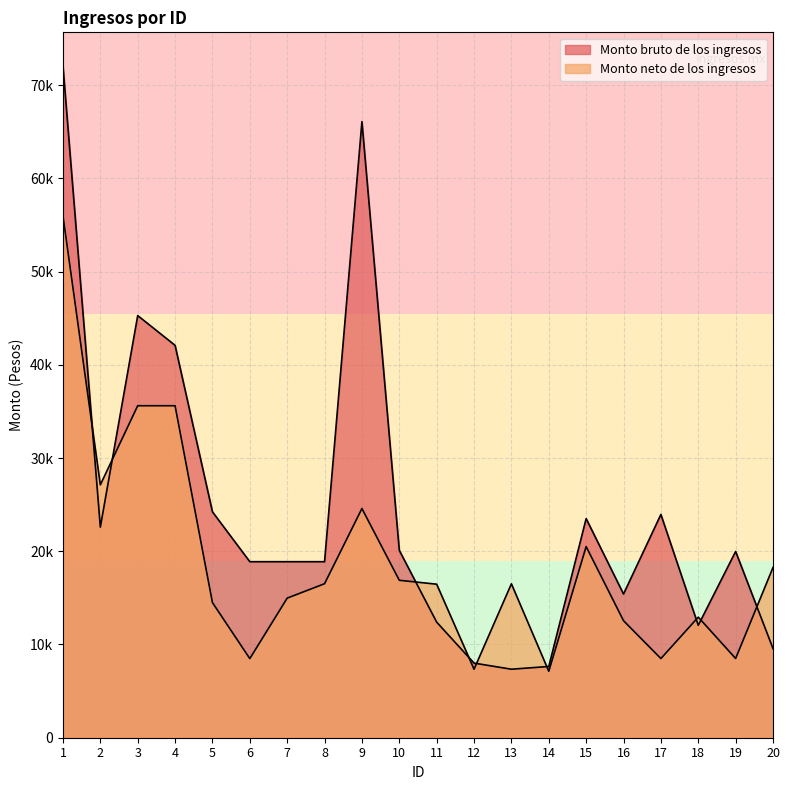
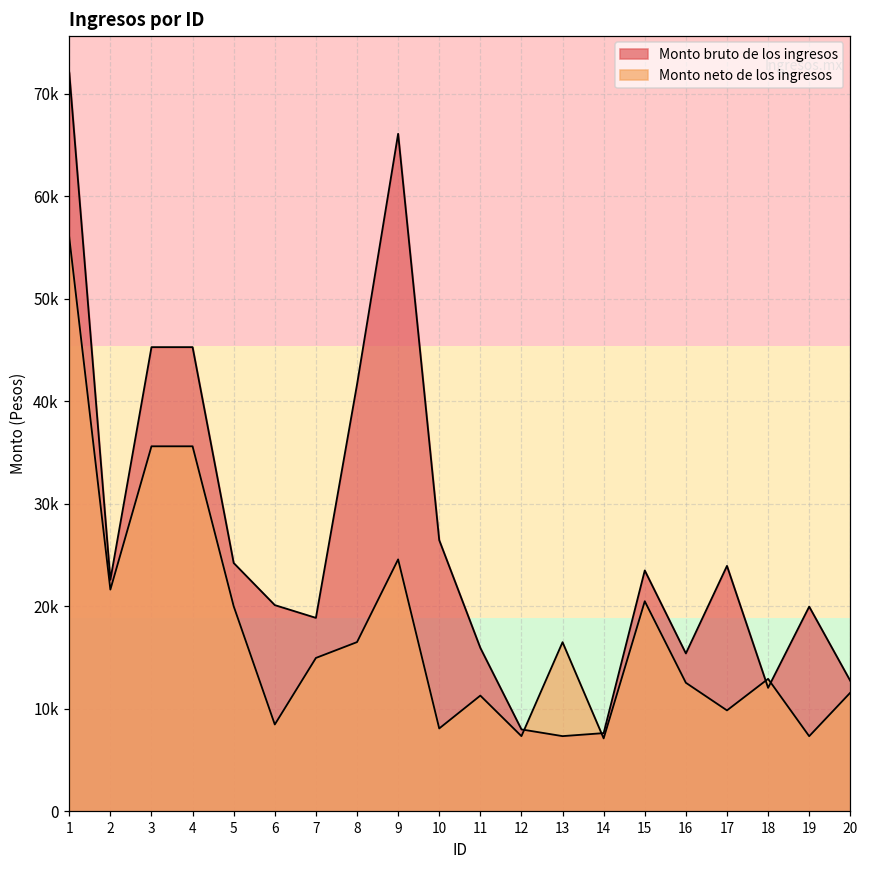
Monto neto de los ingresos, 2: 27000 -> 22000
Monto bruto de los ingresos, 4: 42000 -> 45000
Monto neto de los ingresos, 5: 14000 -> 20000
Monto bruto de los ingresos, 6: 19000 -> 20000
Monto bruto de los ingresos, 8: 19000 -> 42000
Monto bruto de los ingresos, 10: 20000 -> 26000
Monto neto de los ingresos, 10: 17000 -> 8000
Monto bruto de los ingresos, 11: 12000 -> 16000
Monto neto de los ingresos, 11: 16000 -> 11000
Monto neto de los ingresos, 17: 8000 -> 10000
Monto neto de los ingresos, 19: 8000 -> 7000
Monto bruto de los ingresos, 20: 10000 -> 13000
Monto neto de los ingresos, 20: 18000 -> 12000
